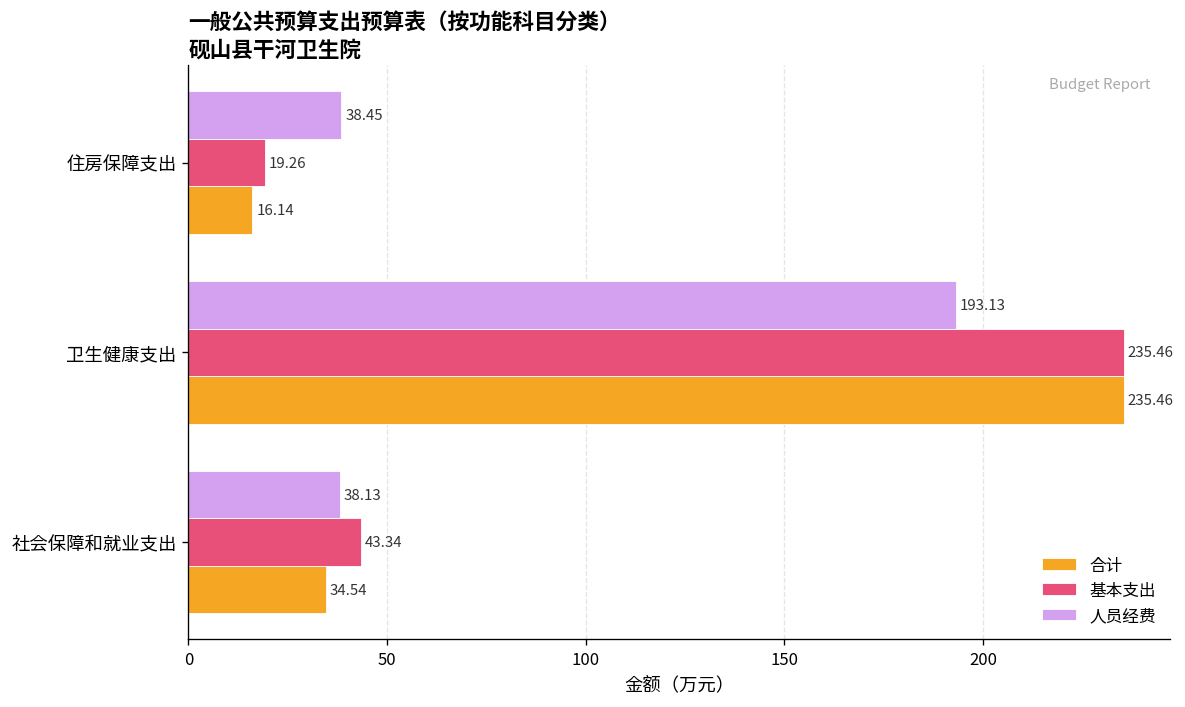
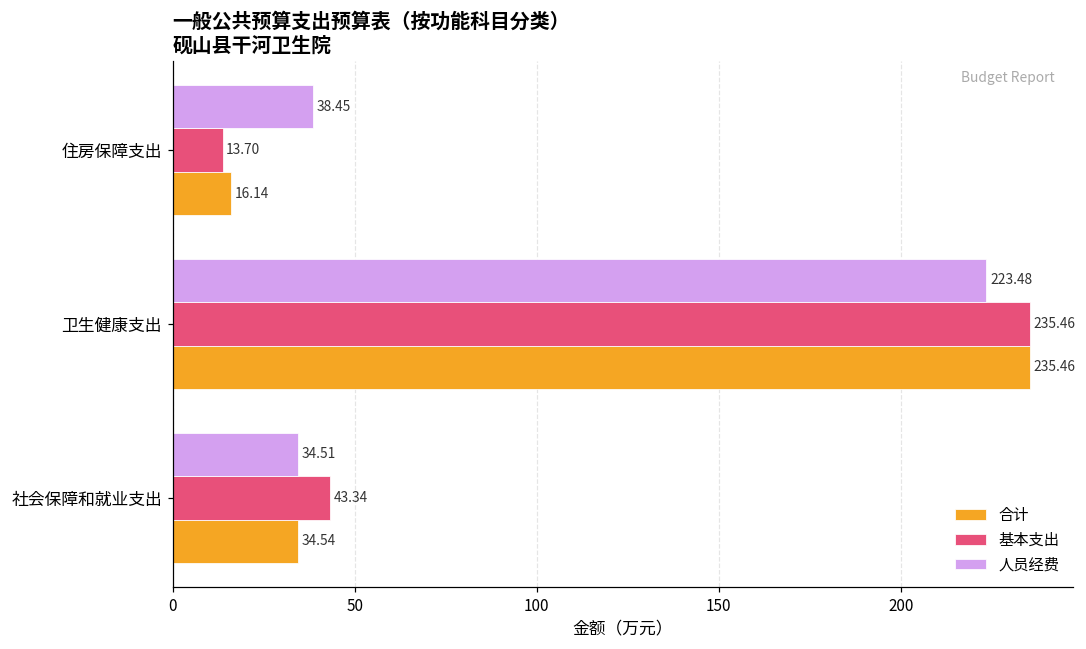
基本支出, 住房保障支出: 19.26 -> 13.70
人员经费, 卫生健康支出: 193.13 -> 223.48
人员经费, 社会保障和就业支出: 38.13 -> 34.51
